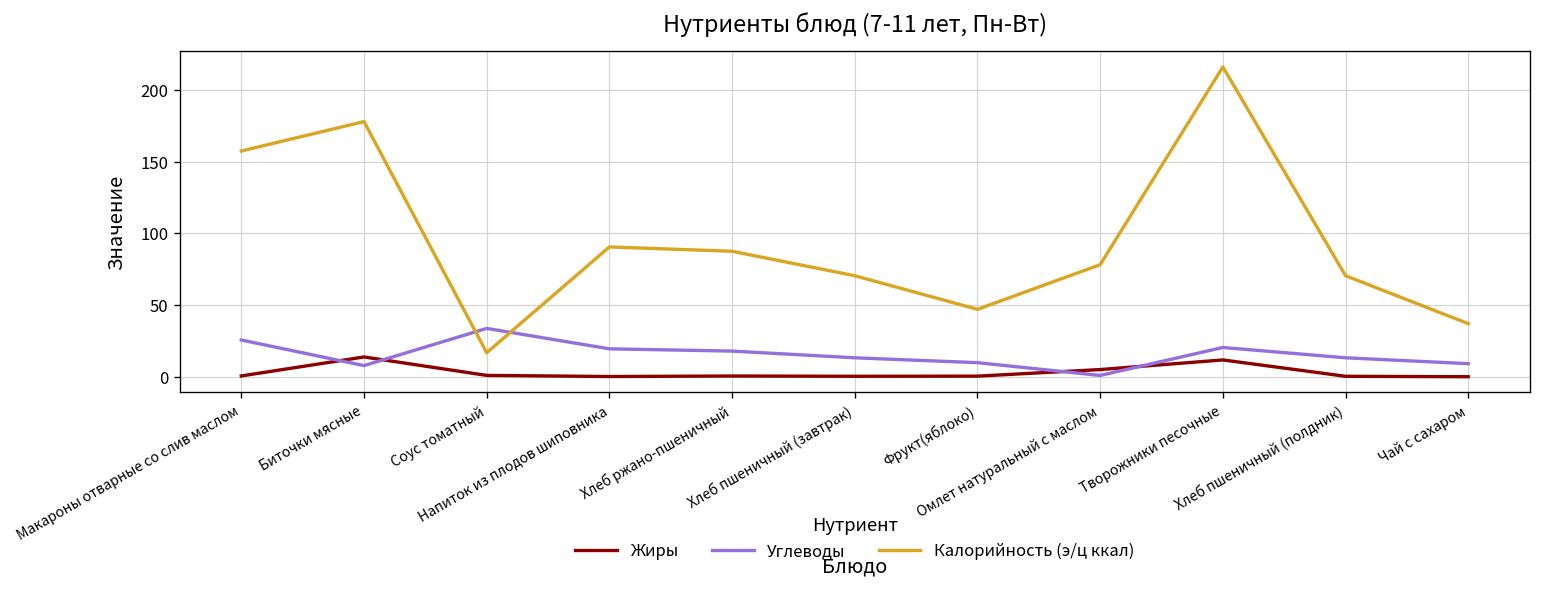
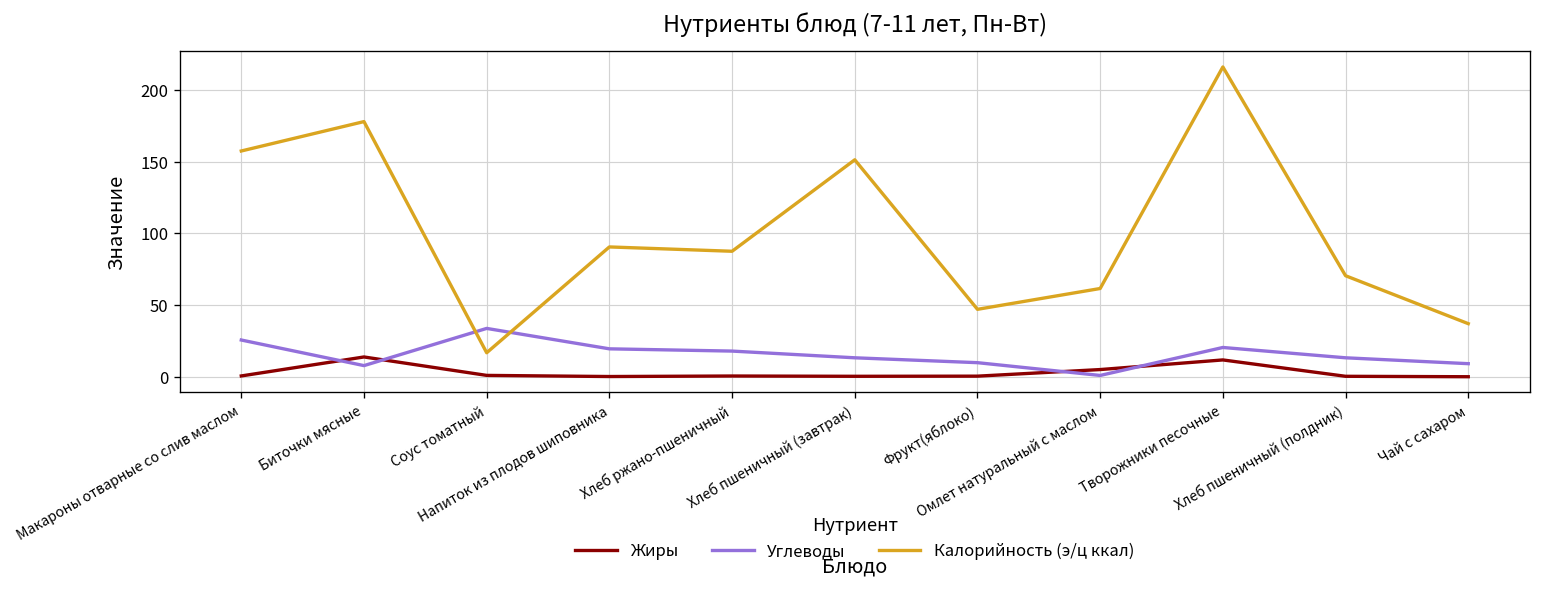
Калорийность (э/ц ккал), Хлеб пшеничный (завтрак): 70 -> 151
Калорийность (э/ц ккал), Омлет натуральный с маслом: 78 -> 62
